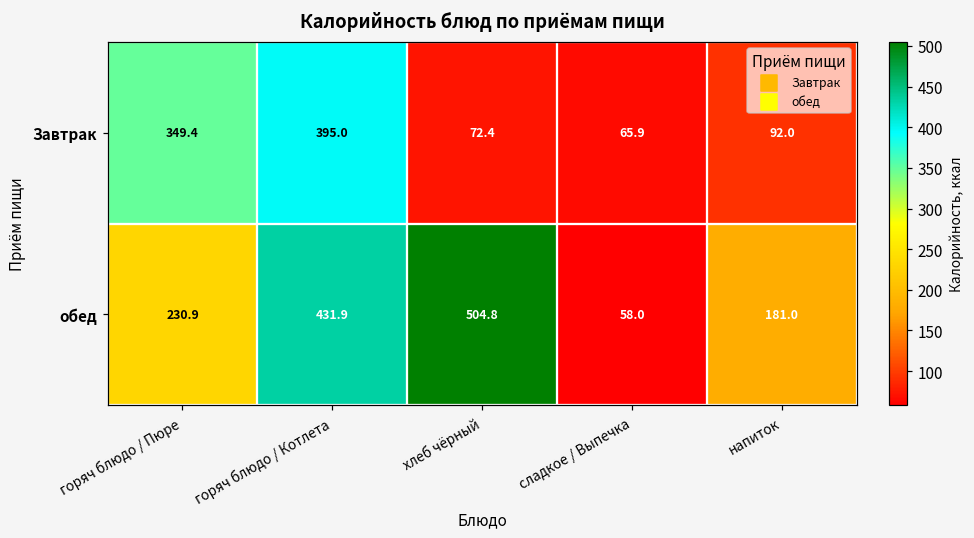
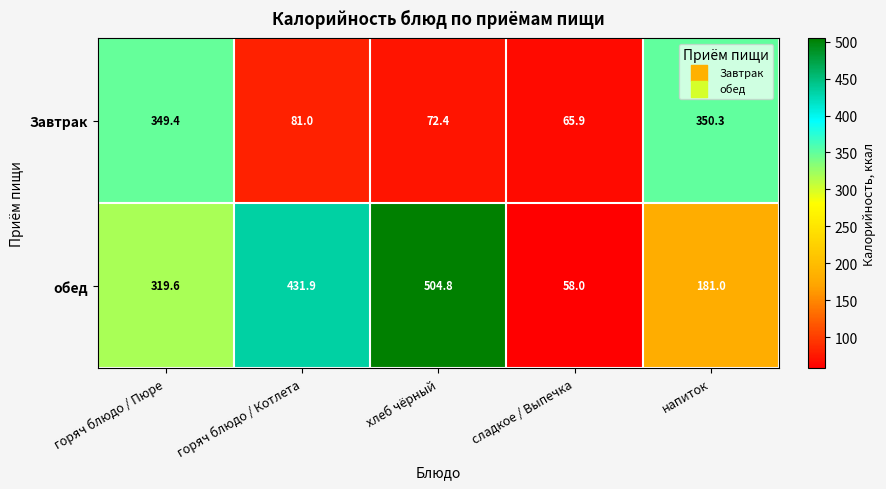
Завтрак, горяч блюдо / Котлета: 395.0 -> 81.0
Завтрак, напиток: 92.0 -> 350.3
обед, горяч блюдо / Пюре: 230.9 -> 319.6
